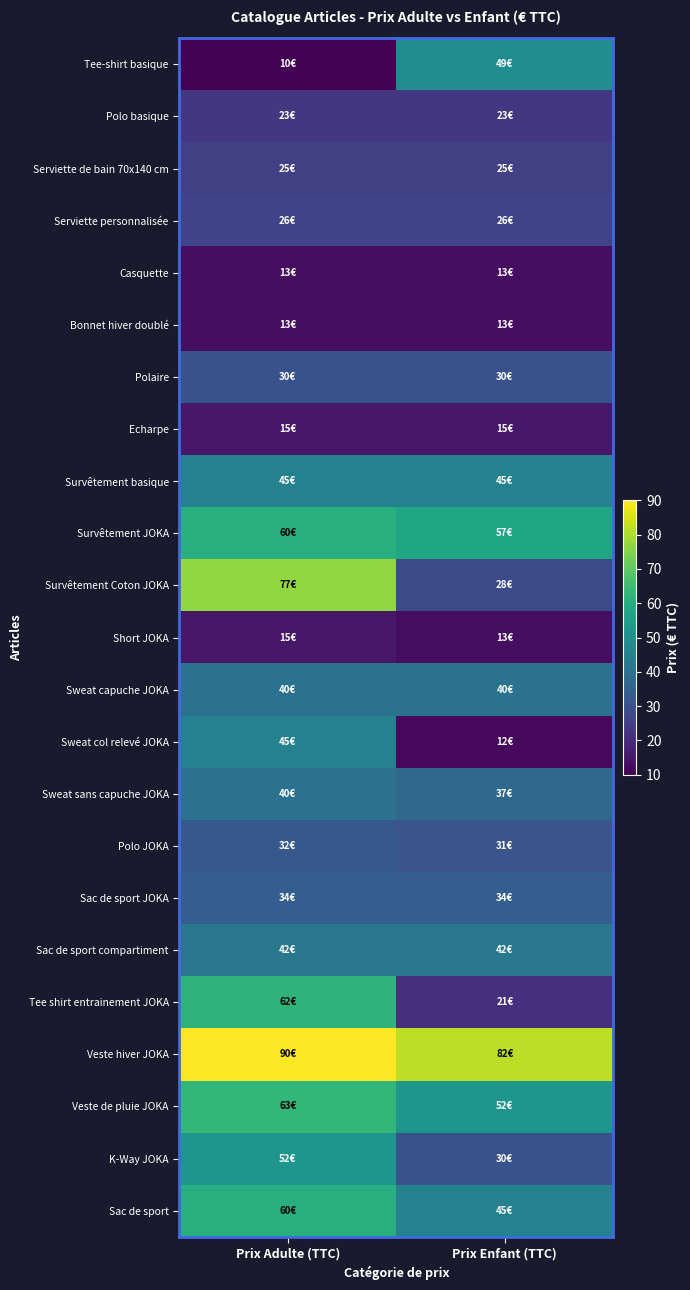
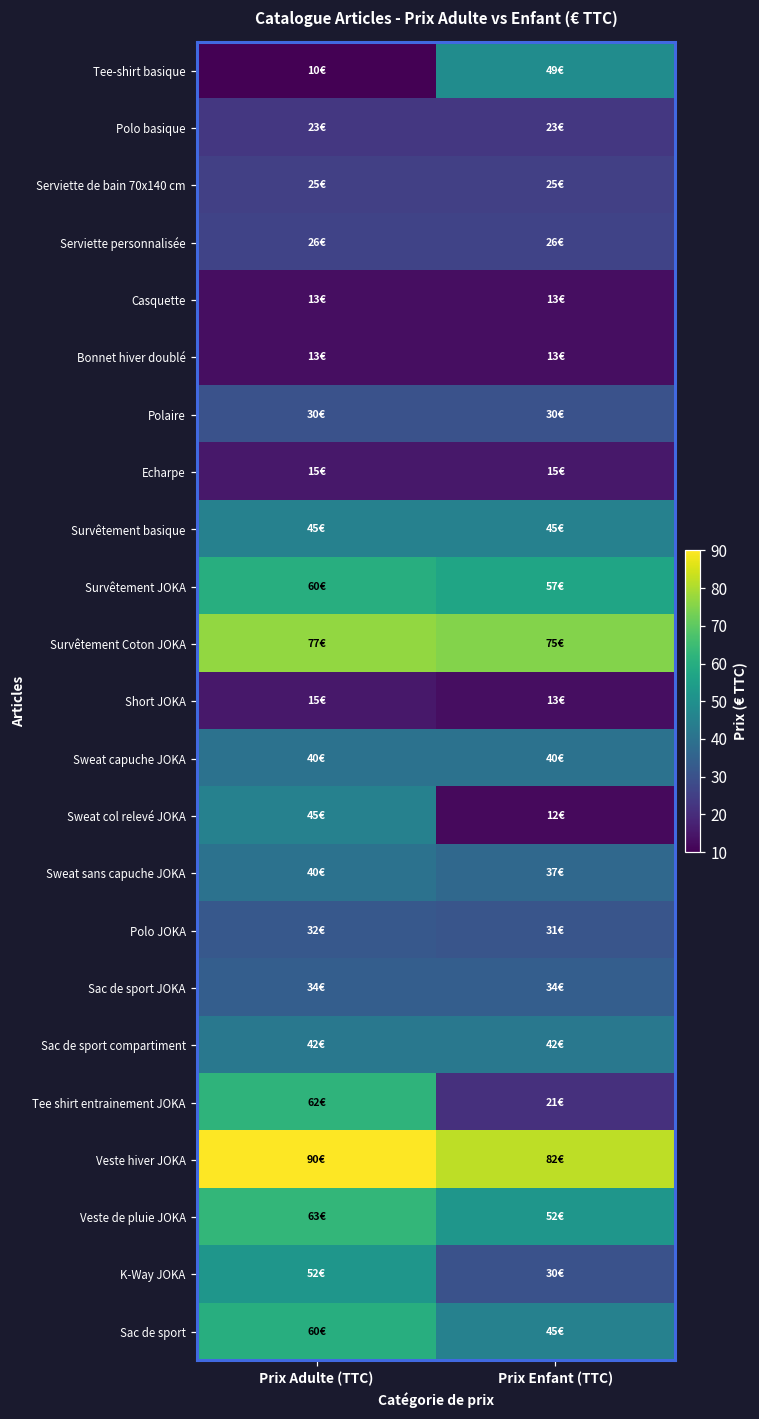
Survêtement Coton JOKA, Prix Enfant (TTC): 28€ -> 75€
